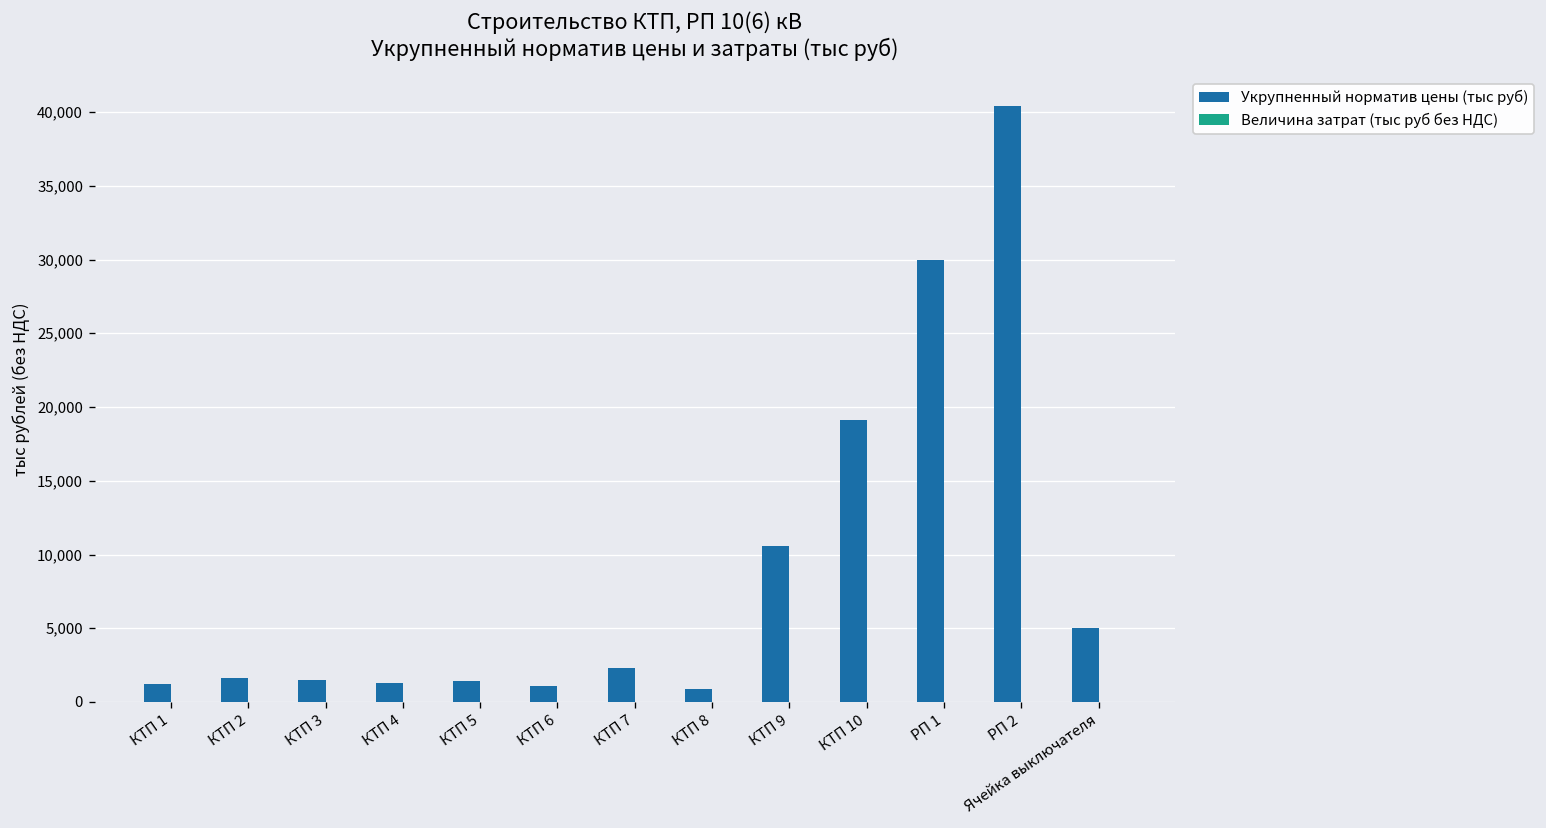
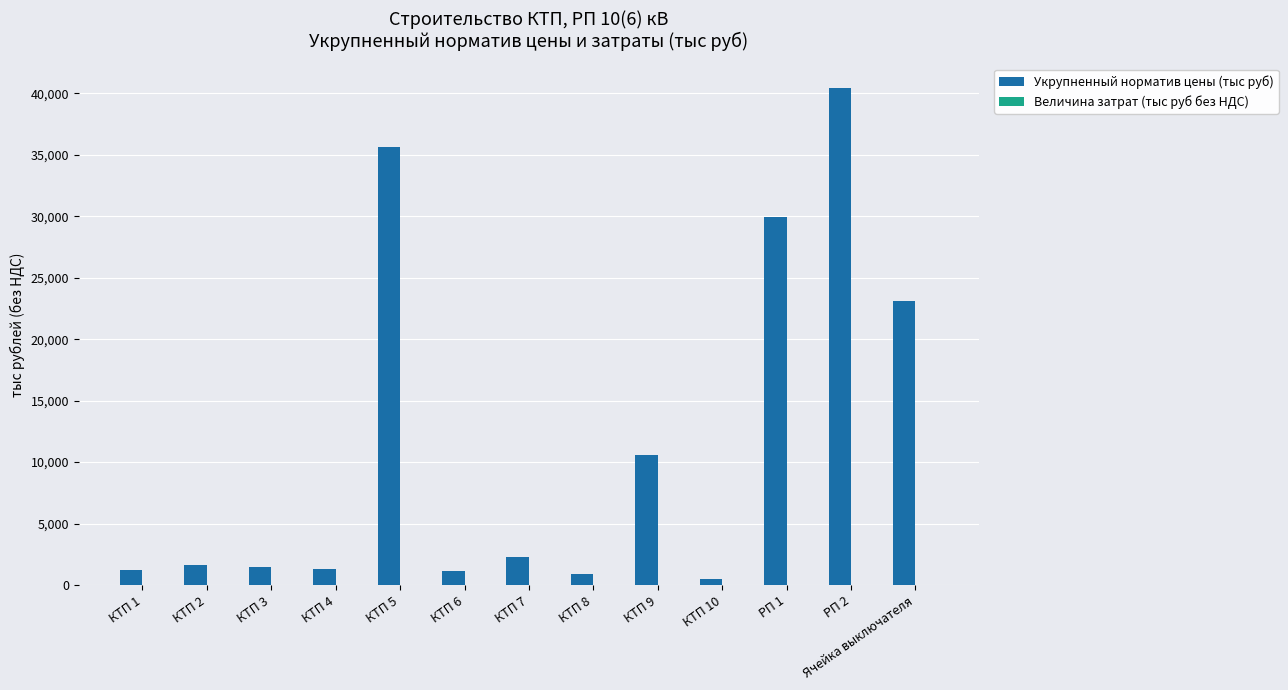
Укрупненный норматив цены (тыс руб), КТП 5: 1,400 -> 35,700
Укрупненный норматив цены (тыс руб), КТП 10: 19,100 -> 500
Укрупненный норматив цены (тыс руб), Ячейка выключателя: 5,000 -> 23,100
